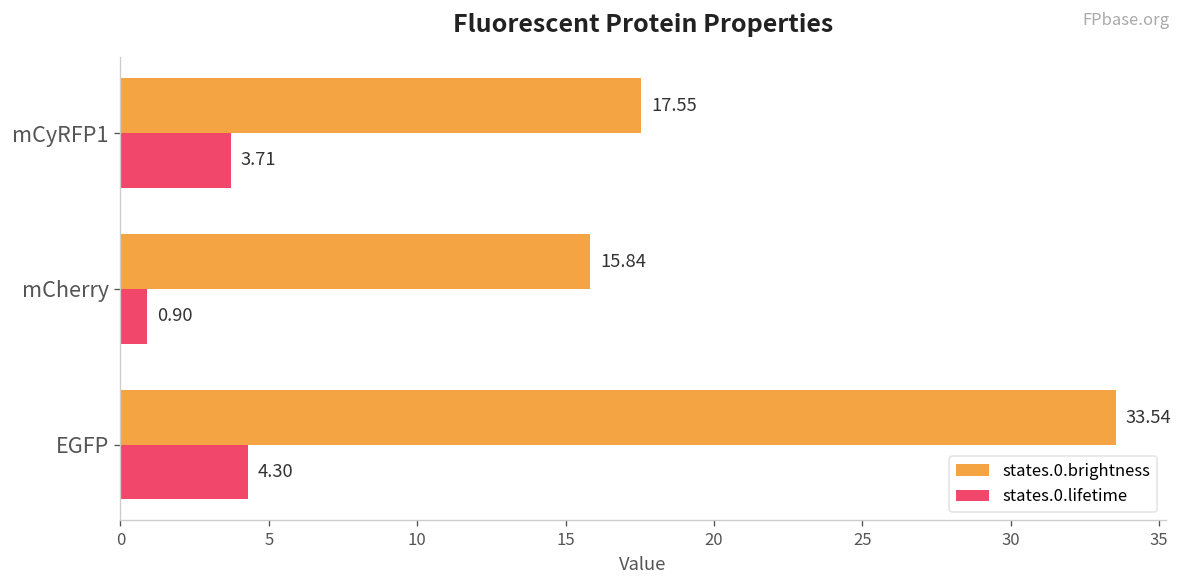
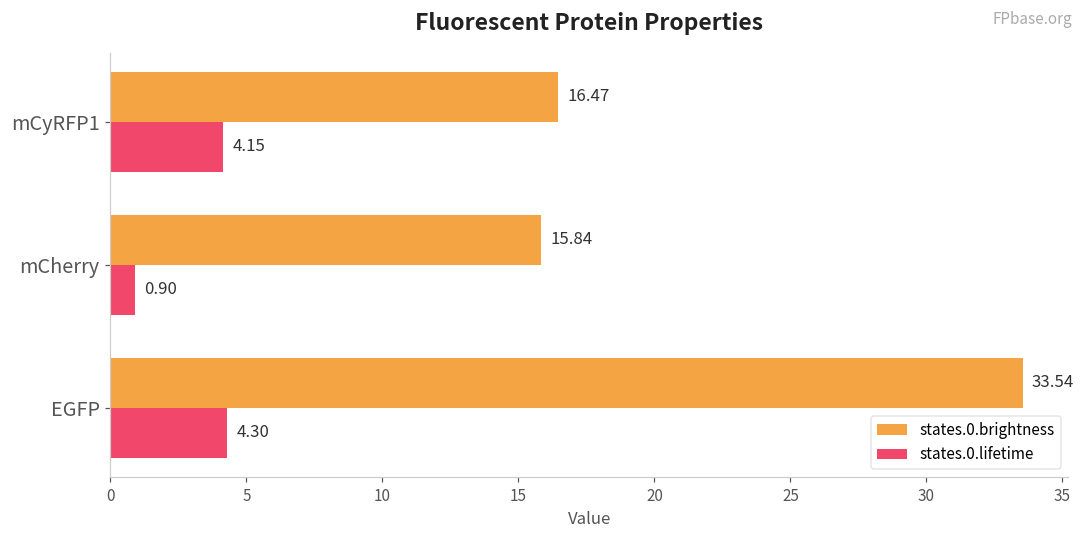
states.0.brightness, mCyRFP1: 17.55 -> 16.47
states.0.lifetime, mCyRFP1: 3.71 -> 4.15
